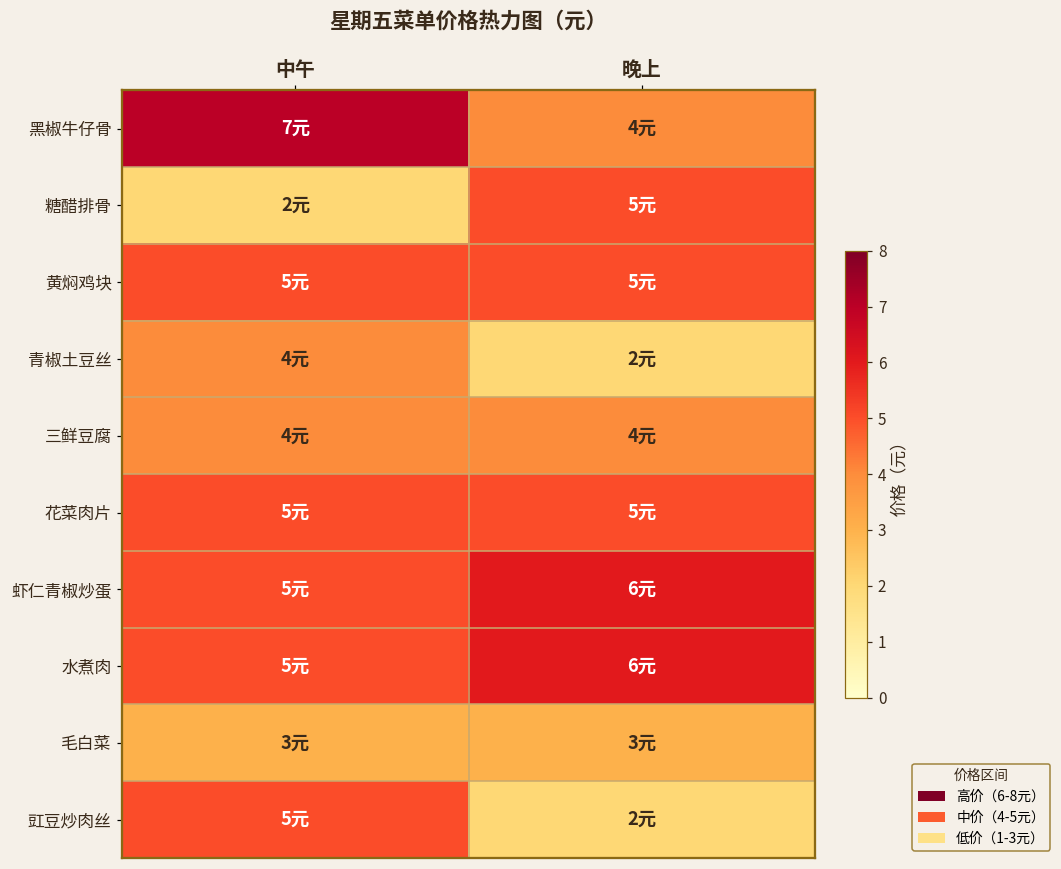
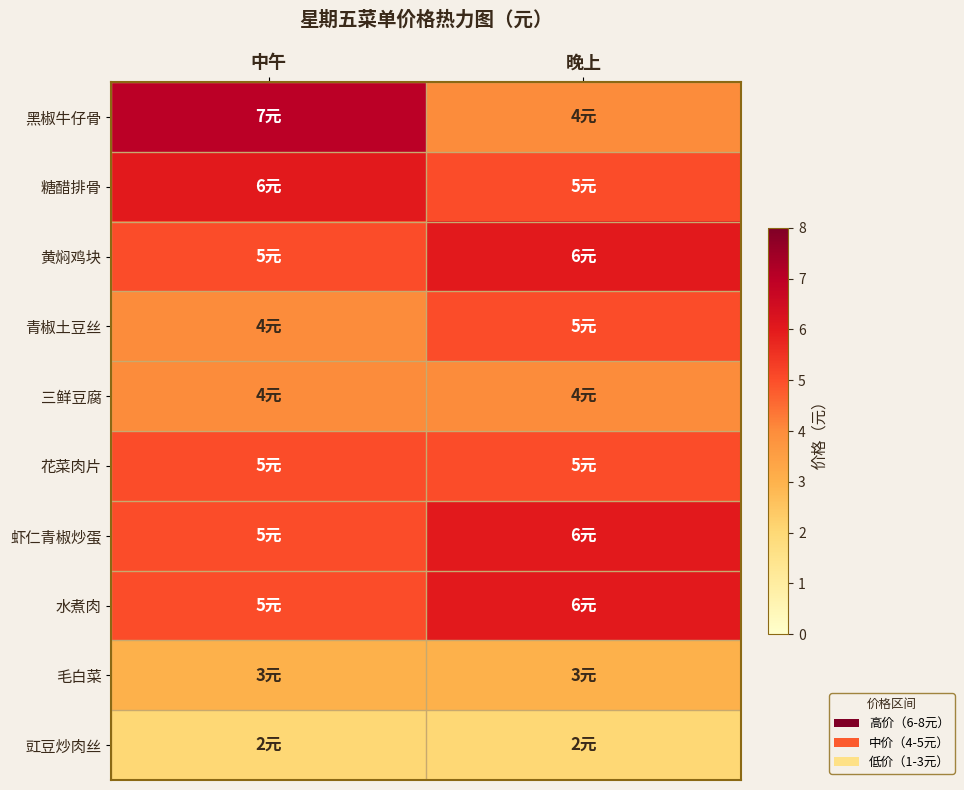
糖醋排骨, 中午: 2元 -> 6元
黄焖鸡块, 晚上: 5元 -> 6元
青椒土豆丝, 晚上: 2元 -> 5元
豇豆炒肉丝, 中午: 5元 -> 2元
